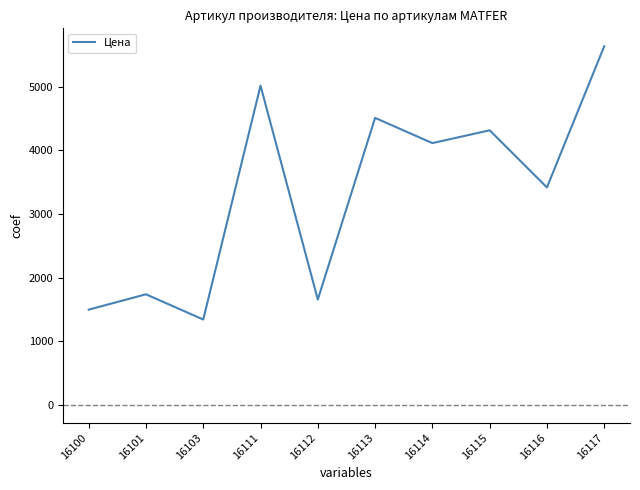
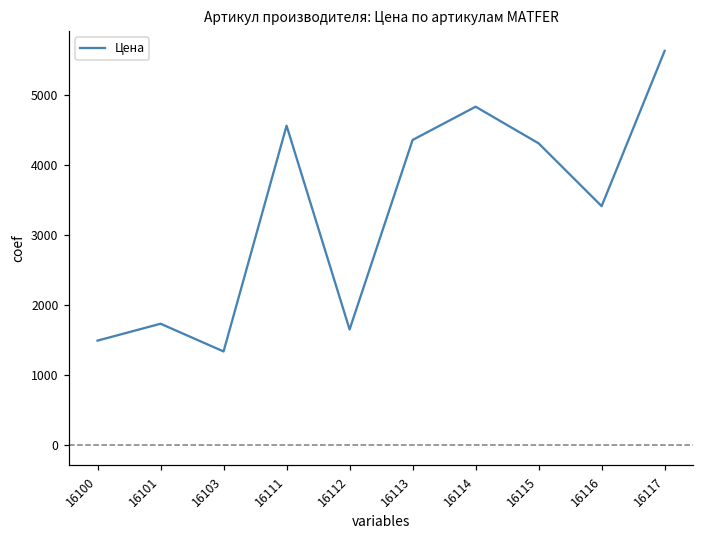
16111: 5000 -> 4600
16113: 4500 -> 4400
16114: 4100 -> 4800
